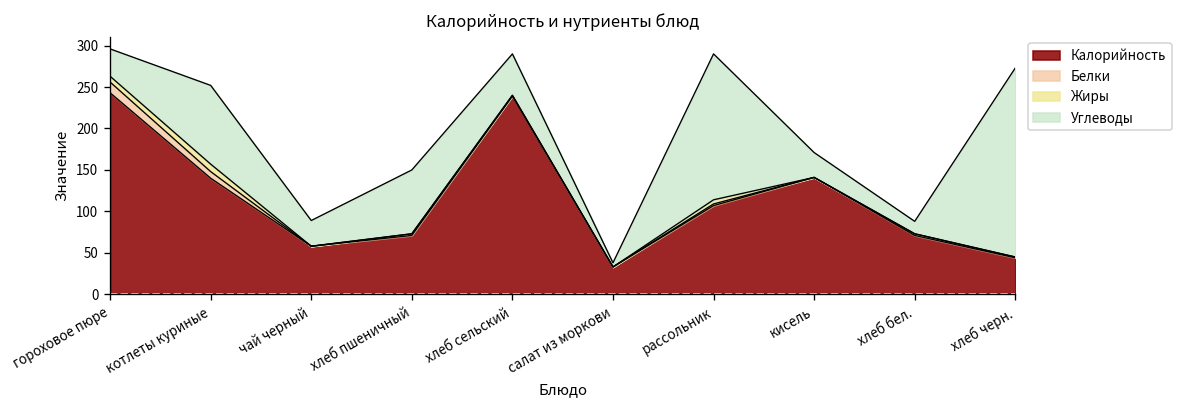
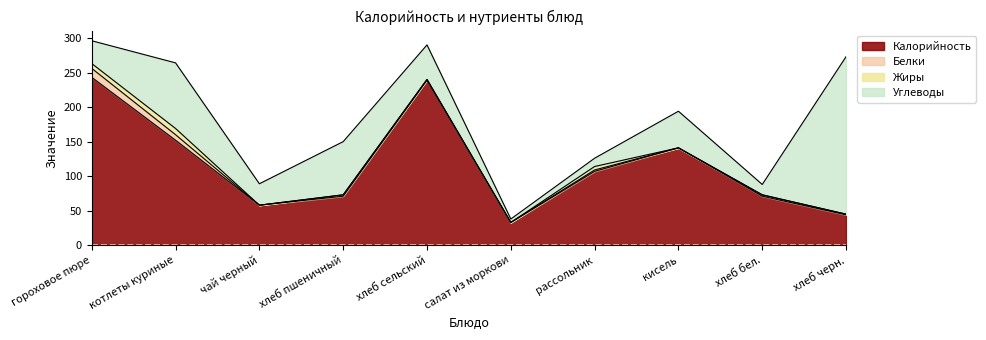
Калорийность, котлеты куриные: 140 -> 150
Углеводы, рассольник: 180 -> 10
Углеводы, кисель: 30 -> 50
